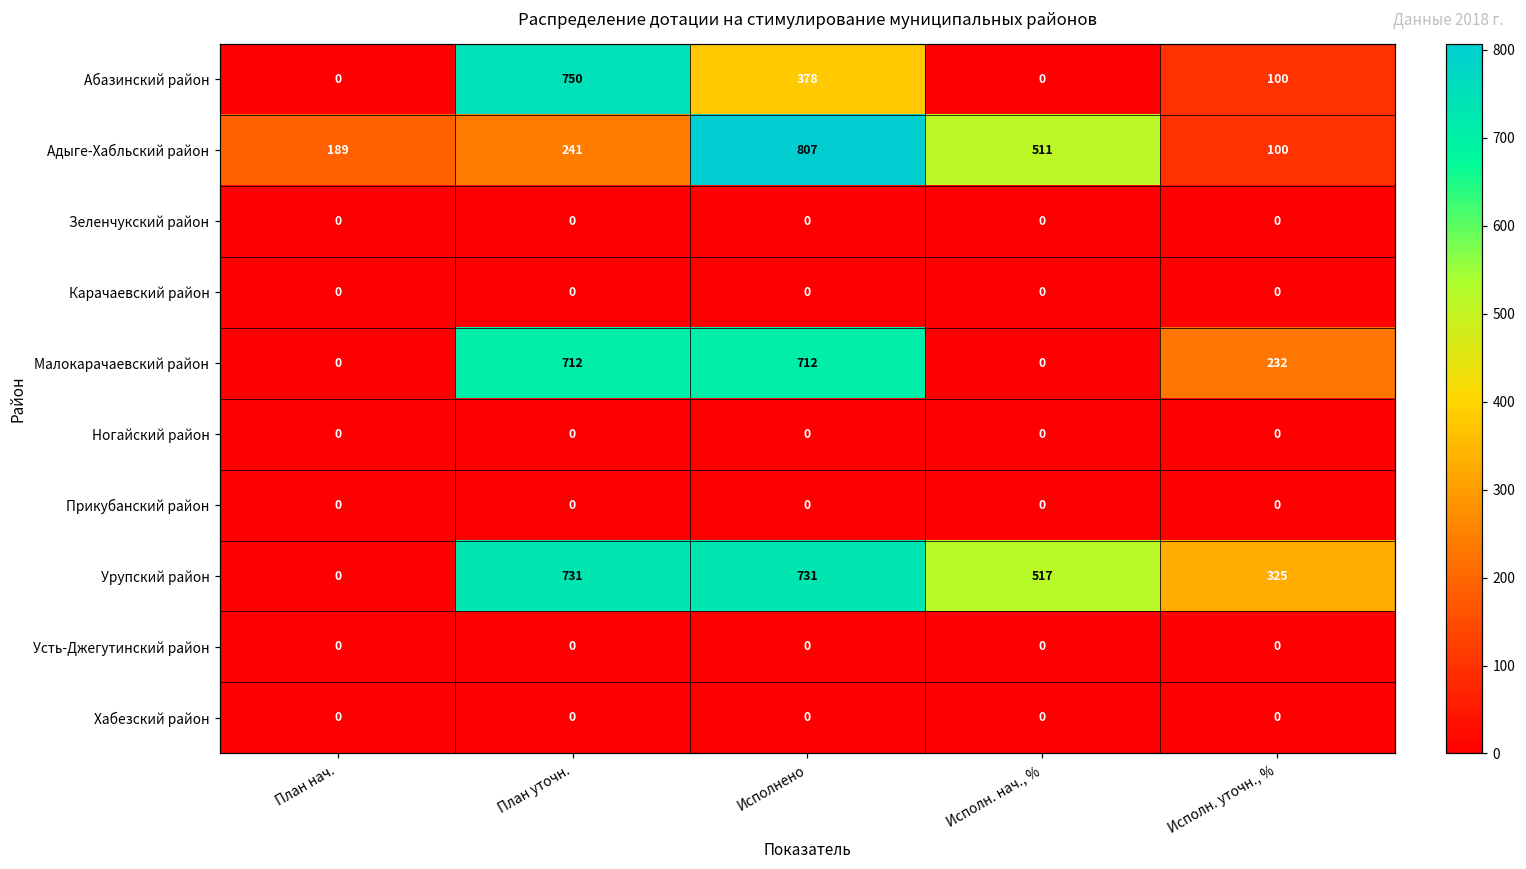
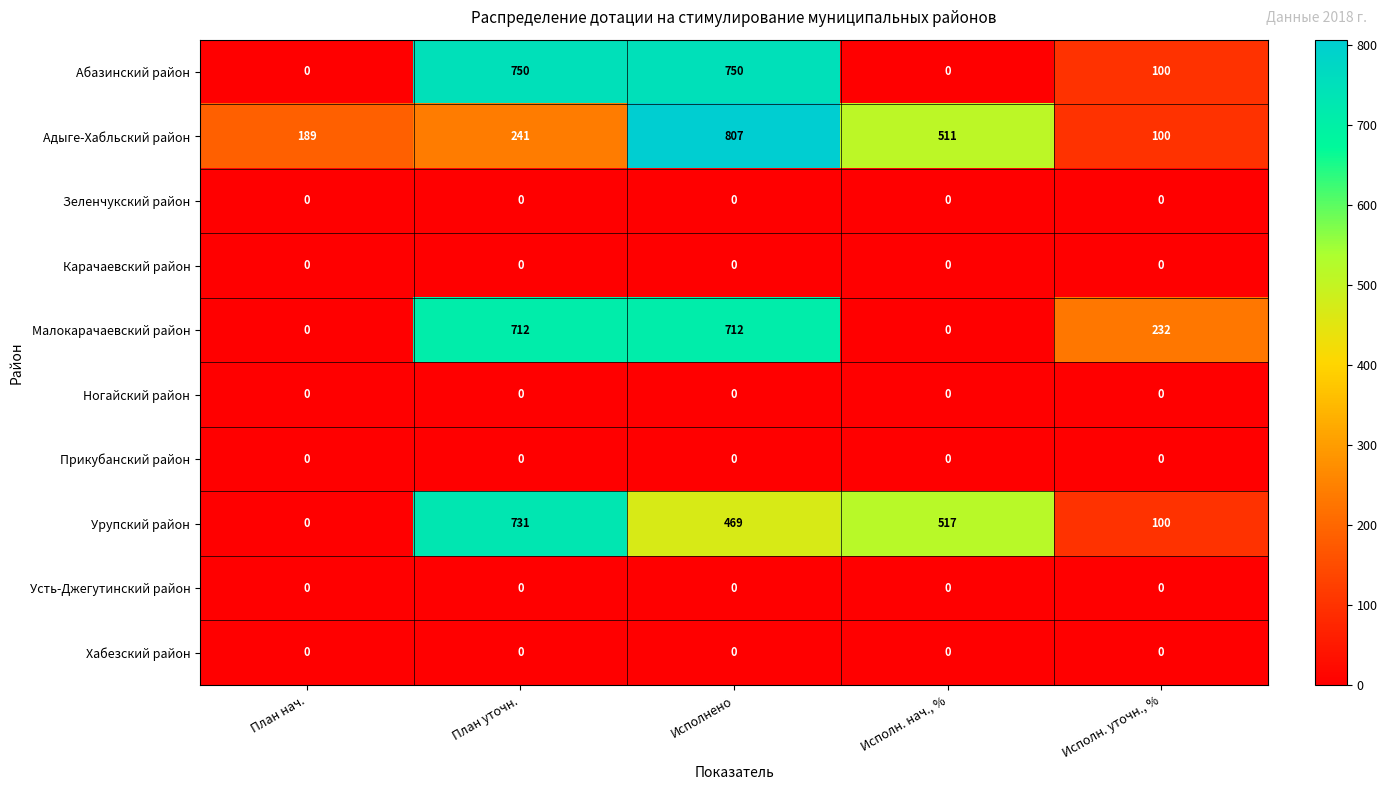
Абазинский район, Исполнено: 378 -> 750
Урупский район, Исполнено: 731 -> 469
Урупский район, Исполн. уточн., %: 325 -> 100
